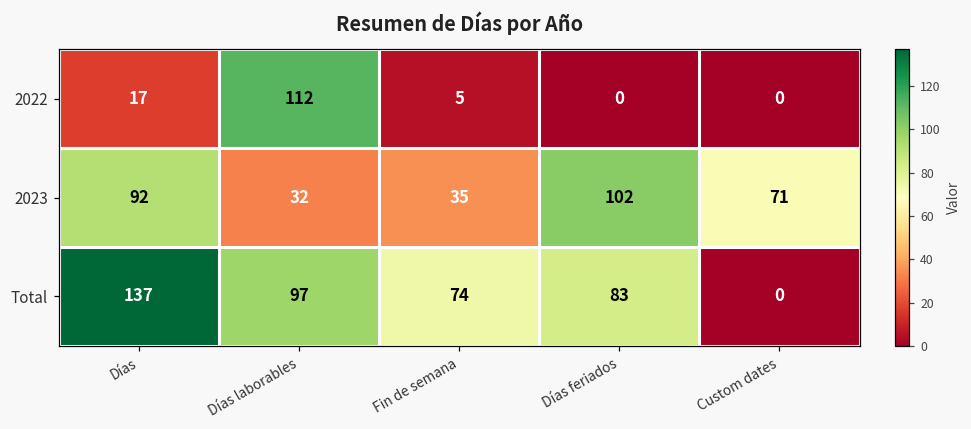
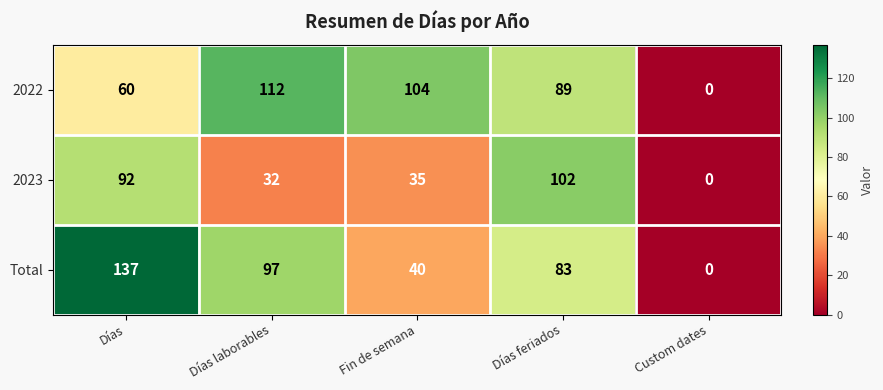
2022, Días: 17 -> 60
2022, Fin de semana: 5 -> 104
2022, Días feriados: 0 -> 89
2023, Custom dates: 71 -> 0
Total, Fin de semana: 74 -> 40
